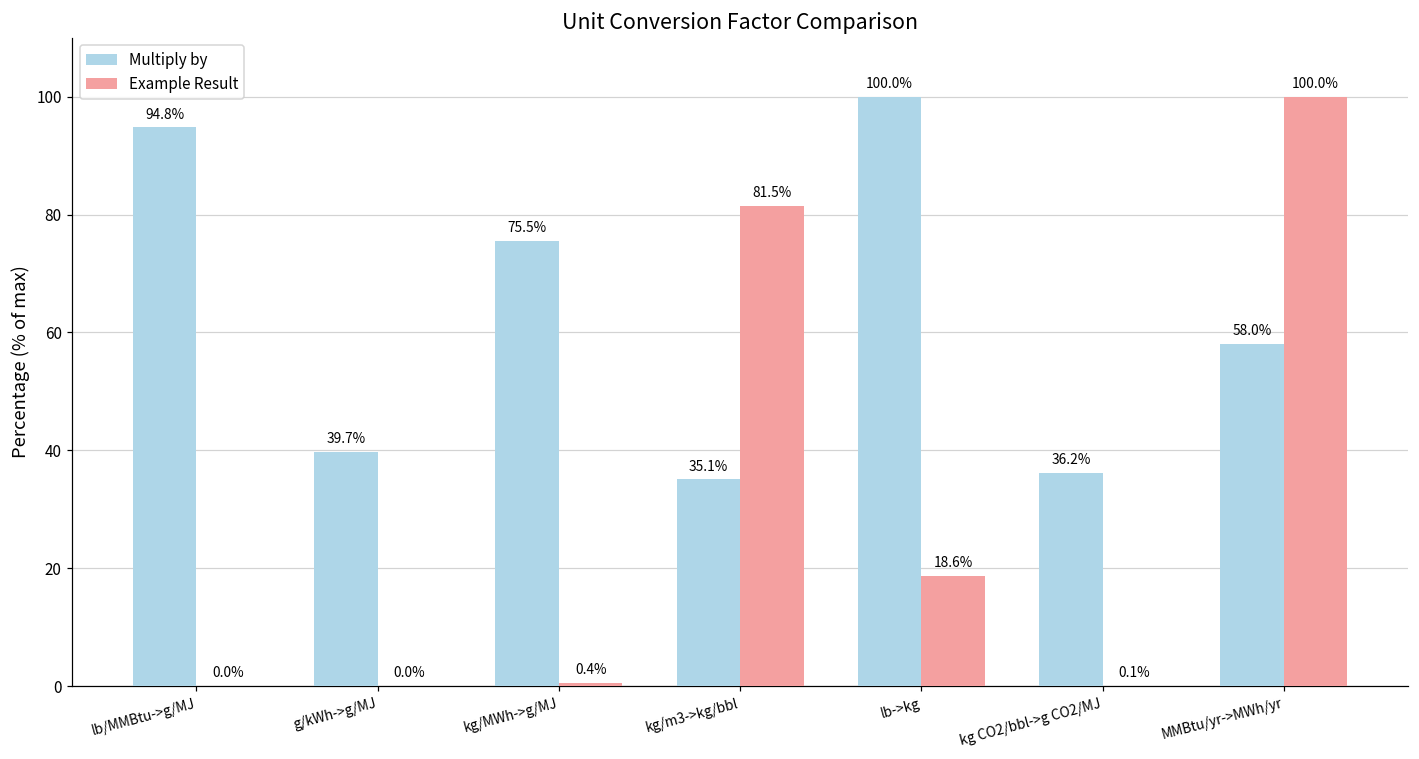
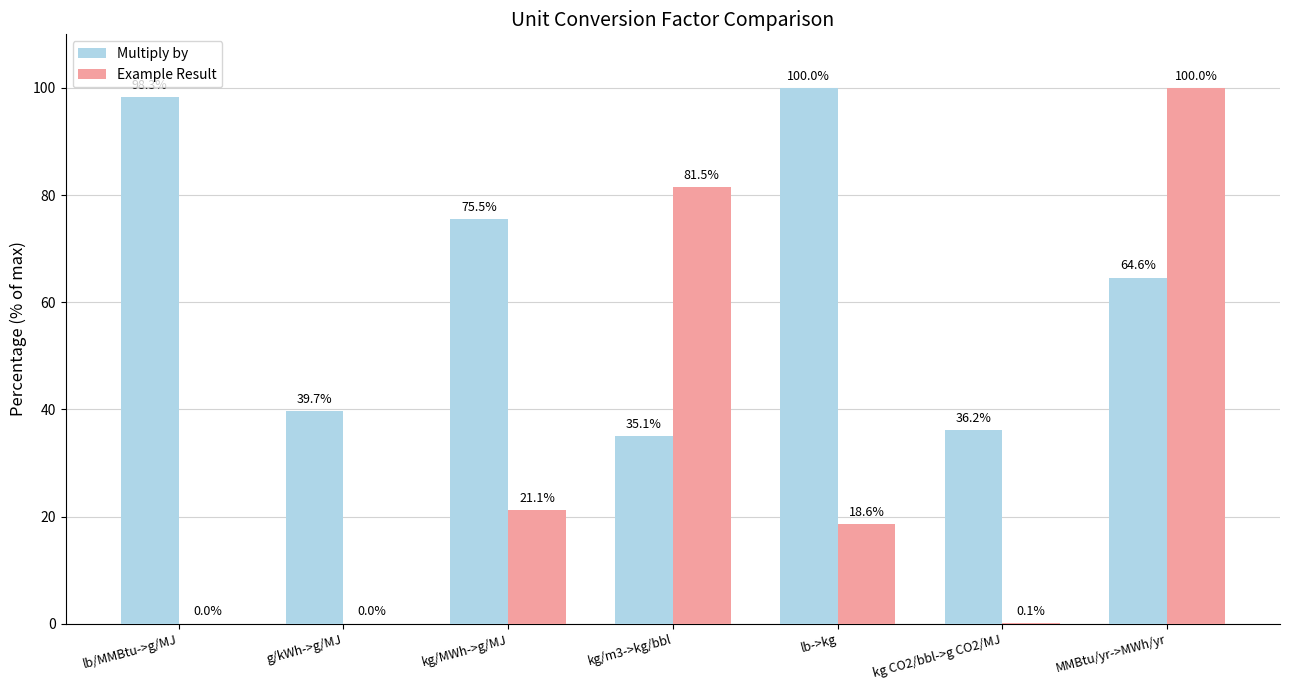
Multiply by, lb/MMBtu->g/MJ: 95 -> 98
Example Result, kg/MWh->g/MJ: 0.4% -> 21.1%
Multiply by, MMBtu/yr->MWh/yr: 58.0% -> 64.6%
